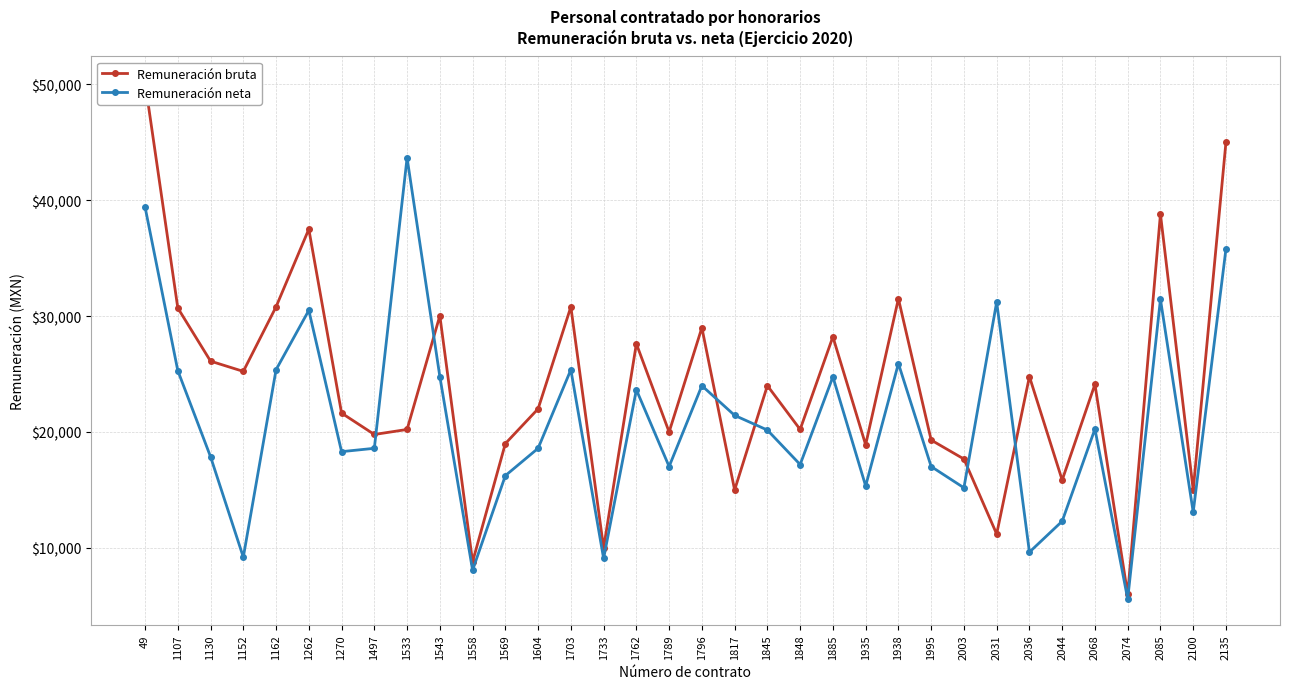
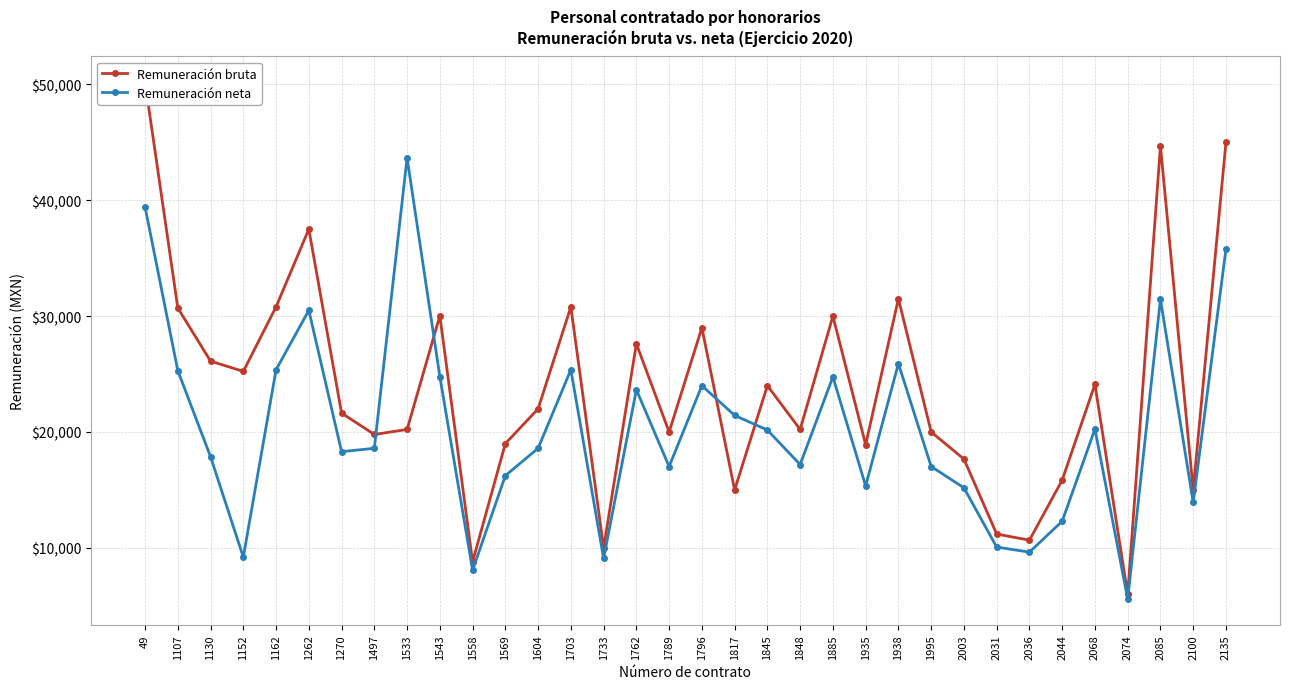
Remuneración bruta, 1885: $28,200 -> $30,000
Remuneración bruta, 1995: $19,300 -> $20,000
Remuneración neta, 2031: $31,200 -> $10,100
Remuneración bruta, 2036: $24,800 -> $10,700
Remuneración bruta, 2085: $38,800 -> $44,700
Remuneración neta, 2100: $13,100 -> $13,900
